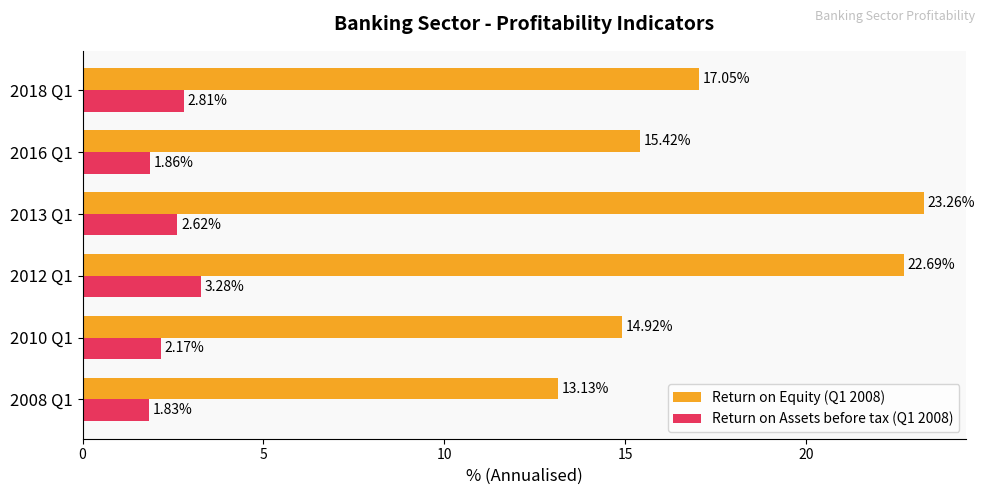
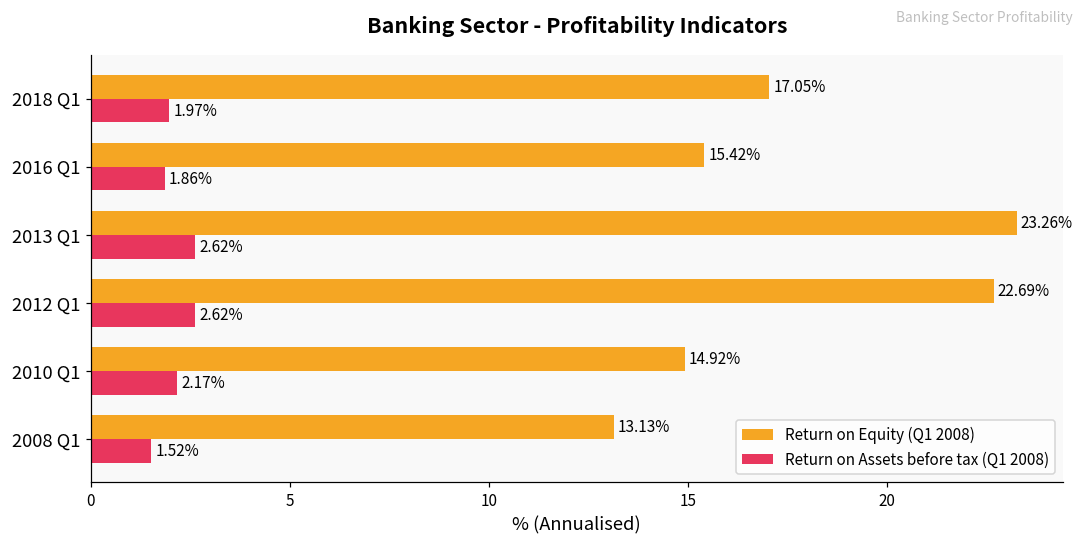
Return on Assets before tax (Q1 2008), 2018 Q1: 2.81% -> 1.97%
Return on Assets before tax (Q1 2008), 2012 Q1: 3.28% -> 2.62%
Return on Assets before tax (Q1 2008), 2008 Q1: 1.83% -> 1.52%
